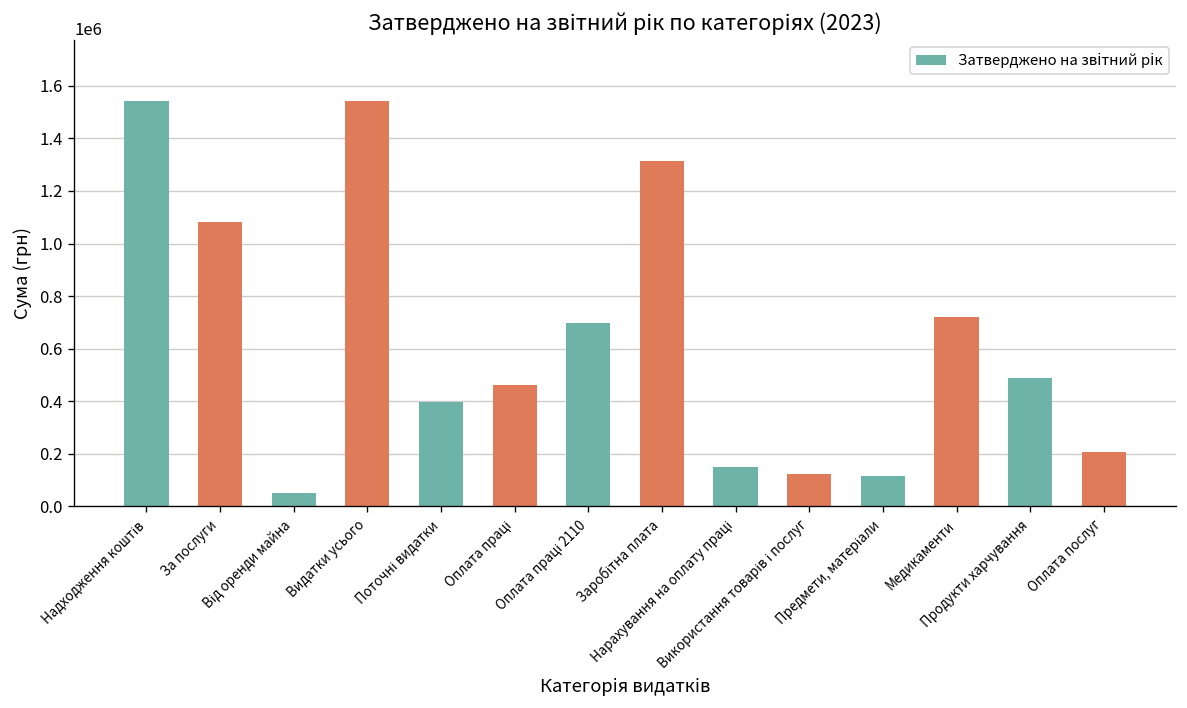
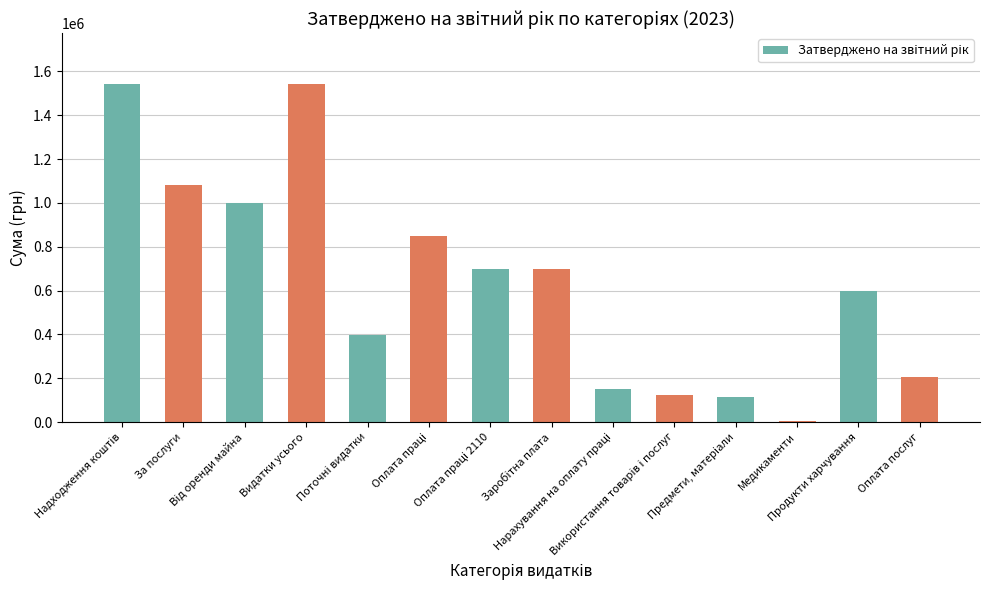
Від оренди майна: 50000 -> 1000000
Оплата праці: 460000 -> 850000
Заробітна плата: 1310000 -> 700000
Медикаменти: 720000 -> 0
Продукти харчування: 490000 -> 600000
